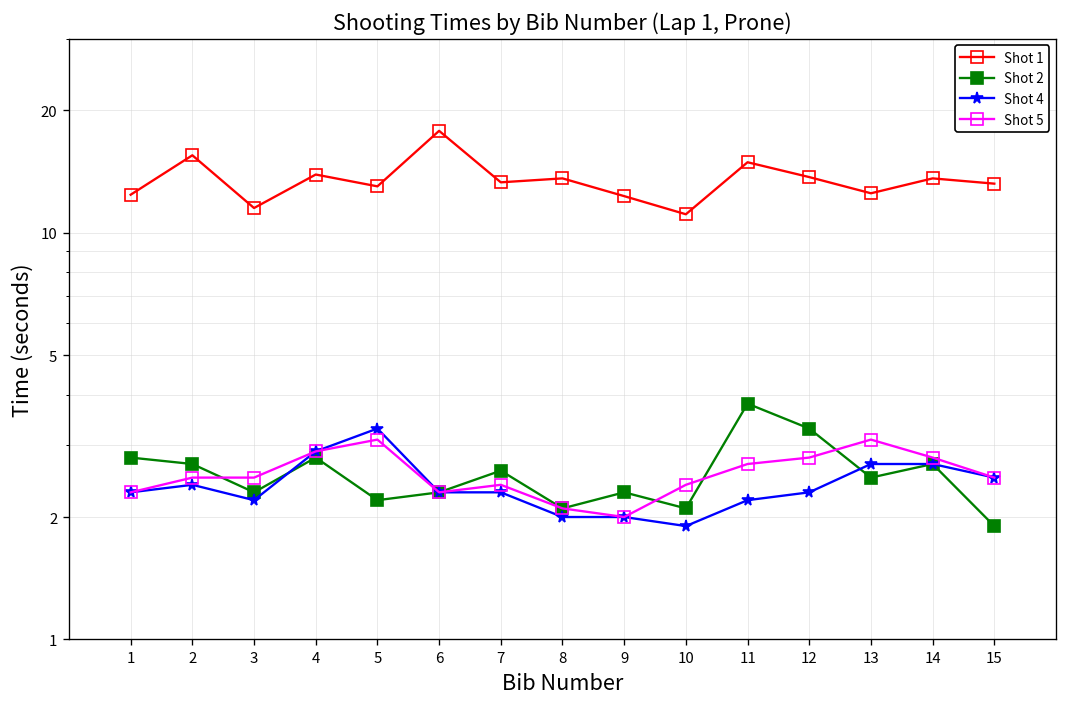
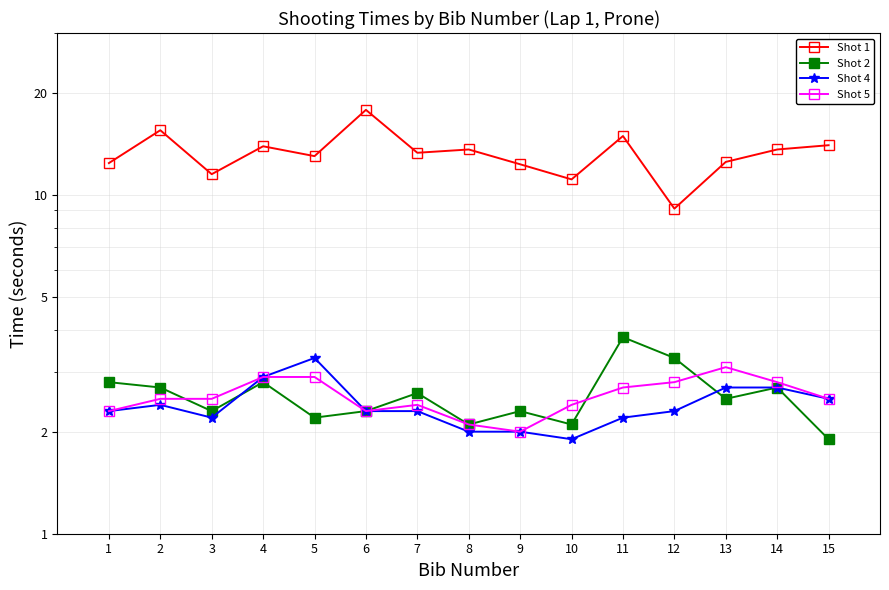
Shot 5, 5: 3.1 -> 2.9
Shot 1, 12: 13.7 -> 9.1
Shot 1, 15: 13.2 -> 14.0
